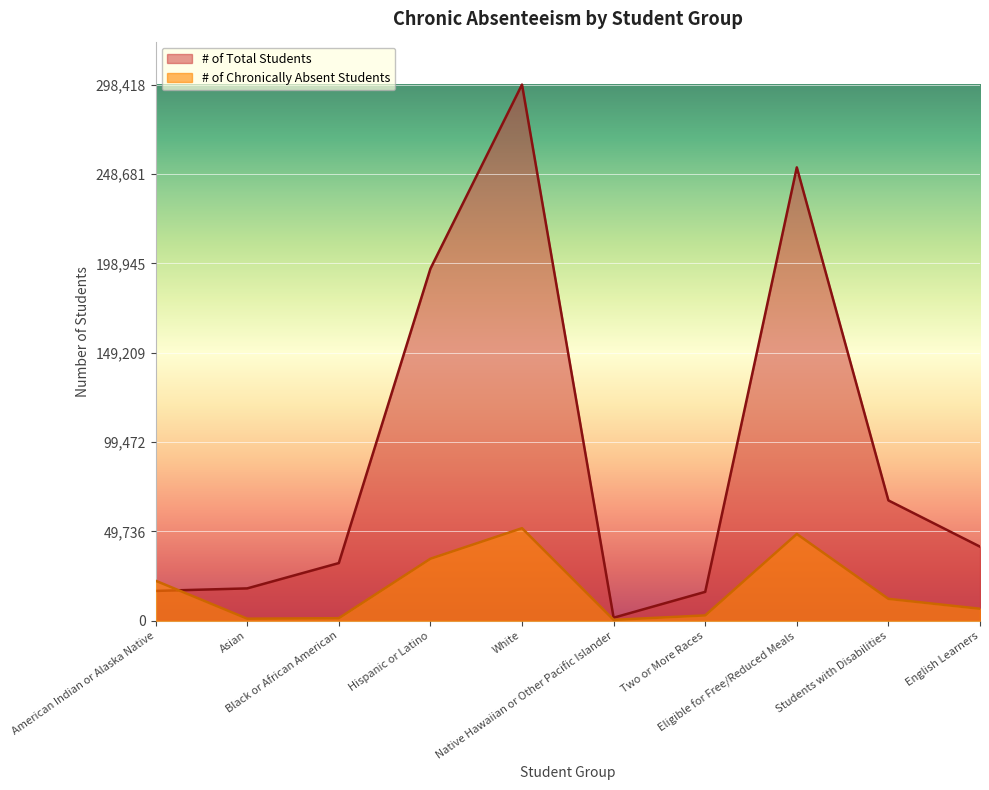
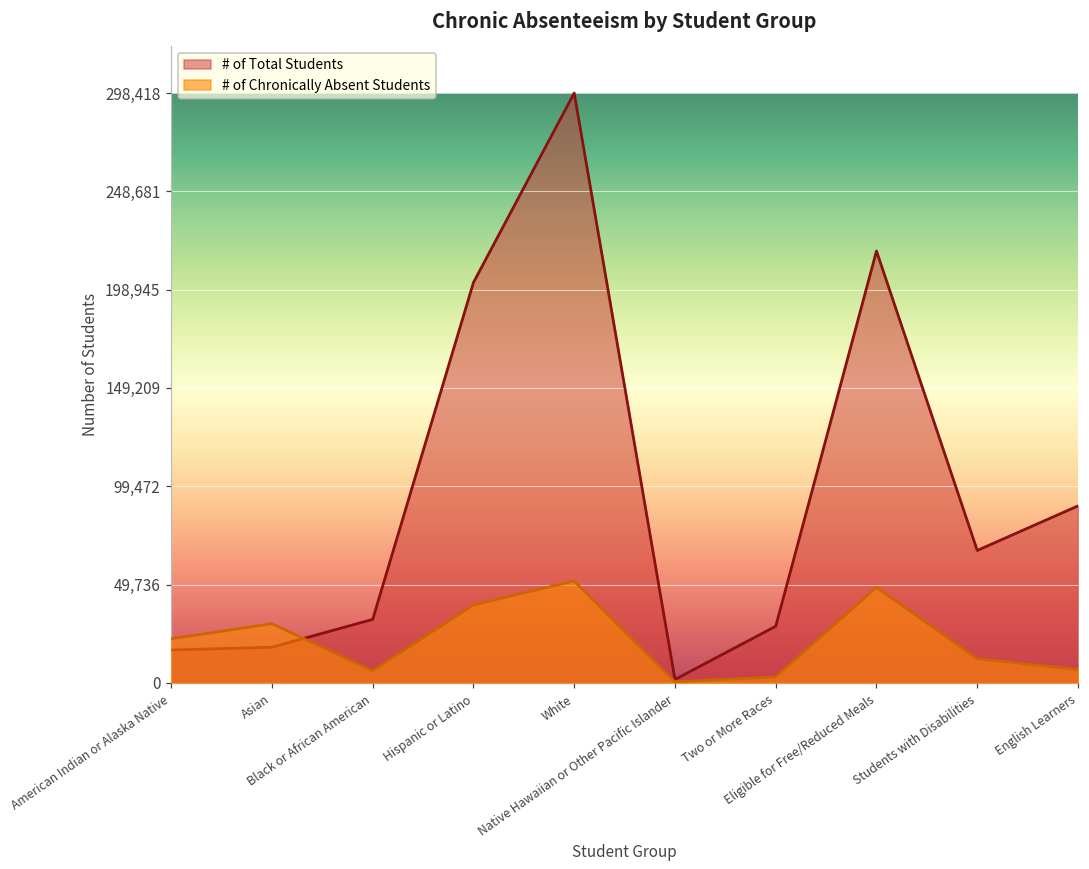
# of Chronically Absent Students, Asian: 1,000 -> 30,000
# of Chronically Absent Students, Black or African American: 1,000 -> 6,000
# of Total Students, Hispanic or Latino: 196,000 -> 203,000
# of Chronically Absent Students, Hispanic or Latino: 35,000 -> 39,000
# of Total Students, Two or More Races: 16,000 -> 29,000
# of Total Students, Eligible for Free/Reduced Meals: 252,000 -> 218,000
# of Total Students, English Learners: 41,000 -> 90,000
